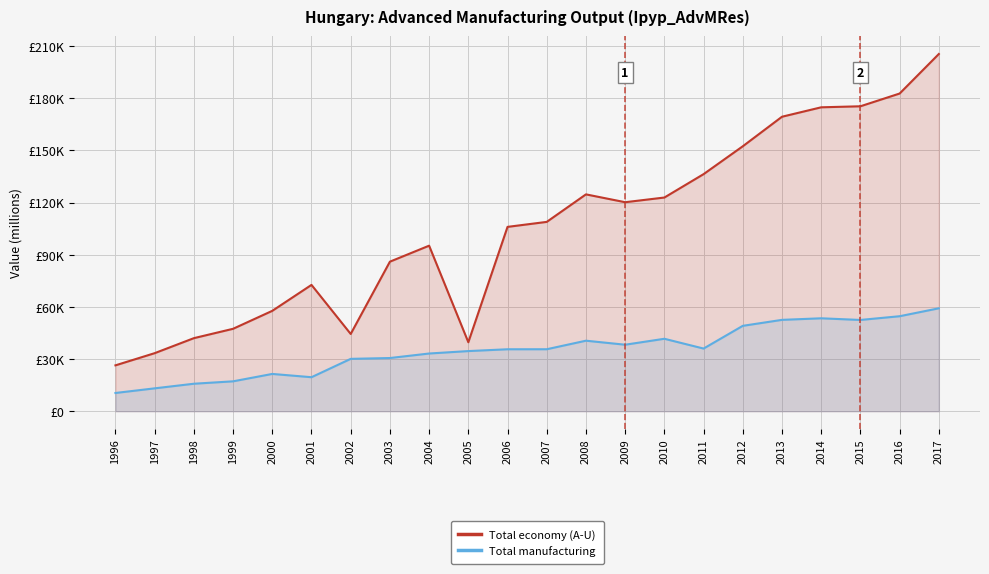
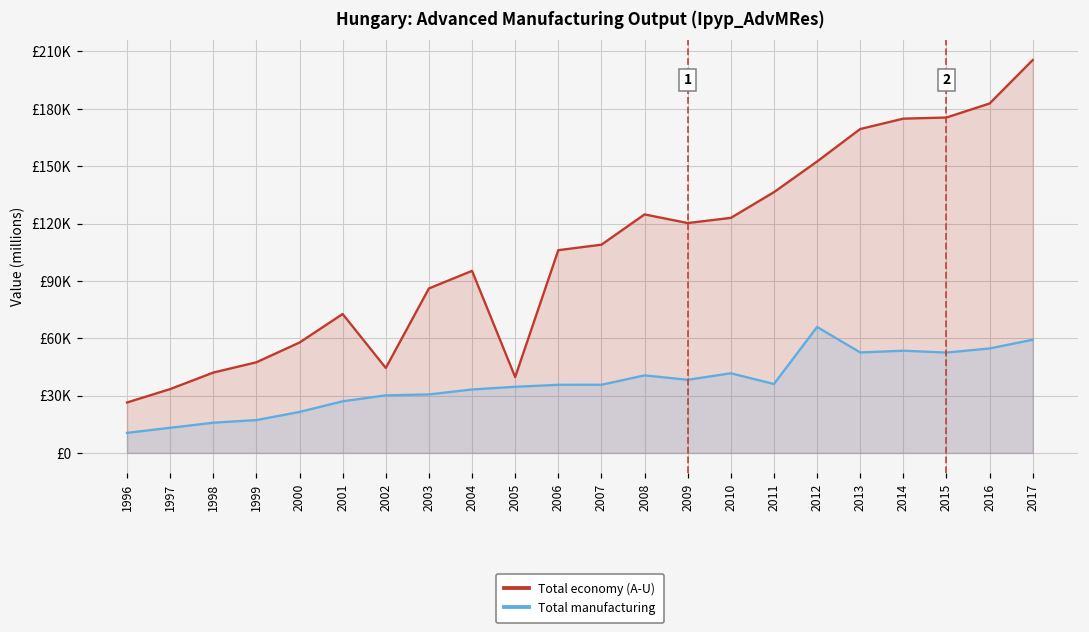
Total manufacturing, 2001: £20000 -> £27000
Total manufacturing, 2012: £49000 -> £66000
